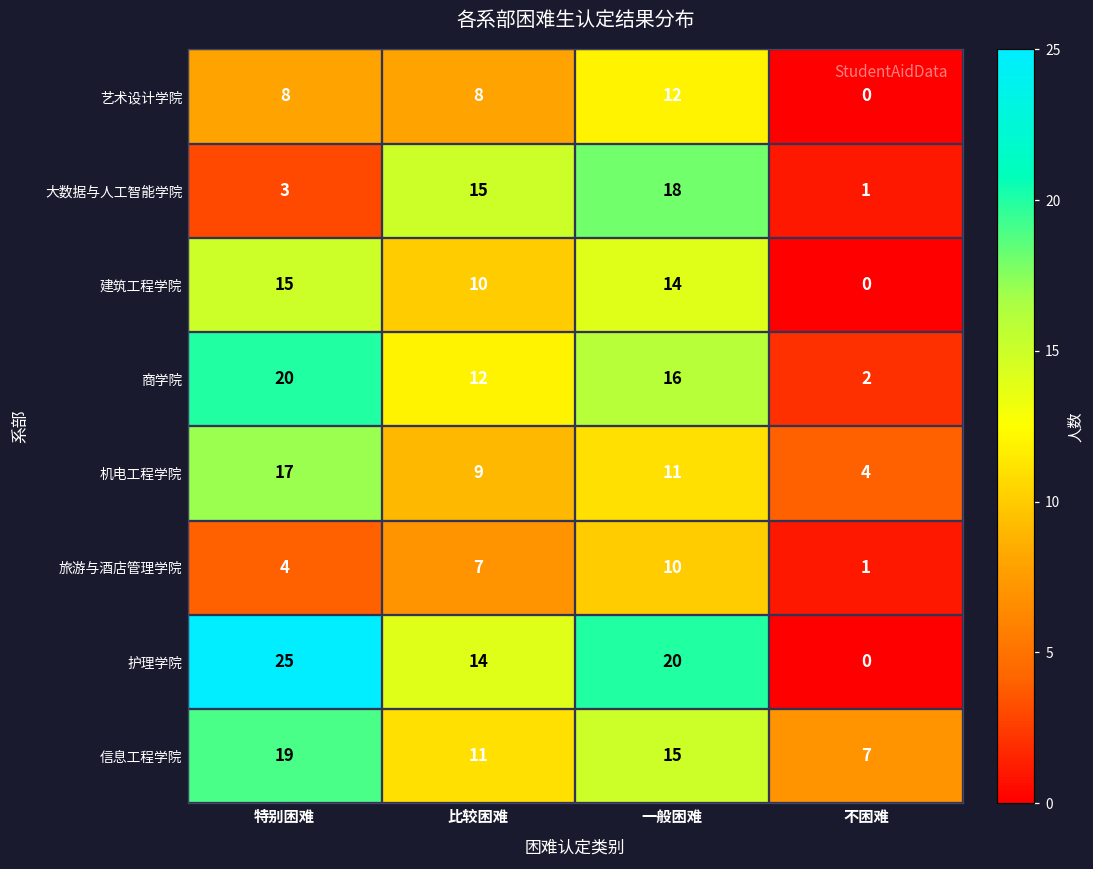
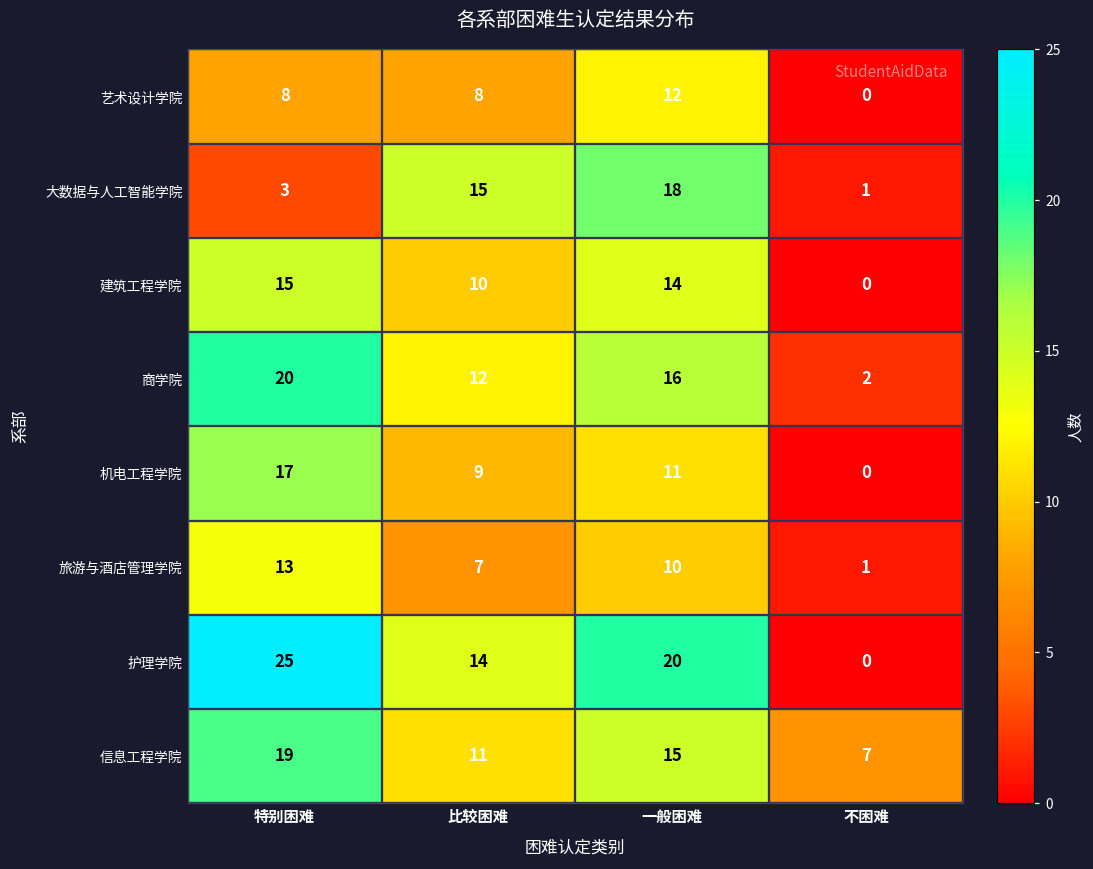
机电工程学院, 不困难: 4 -> 0
旅游与酒店管理学院, 特别困难: 4 -> 13
